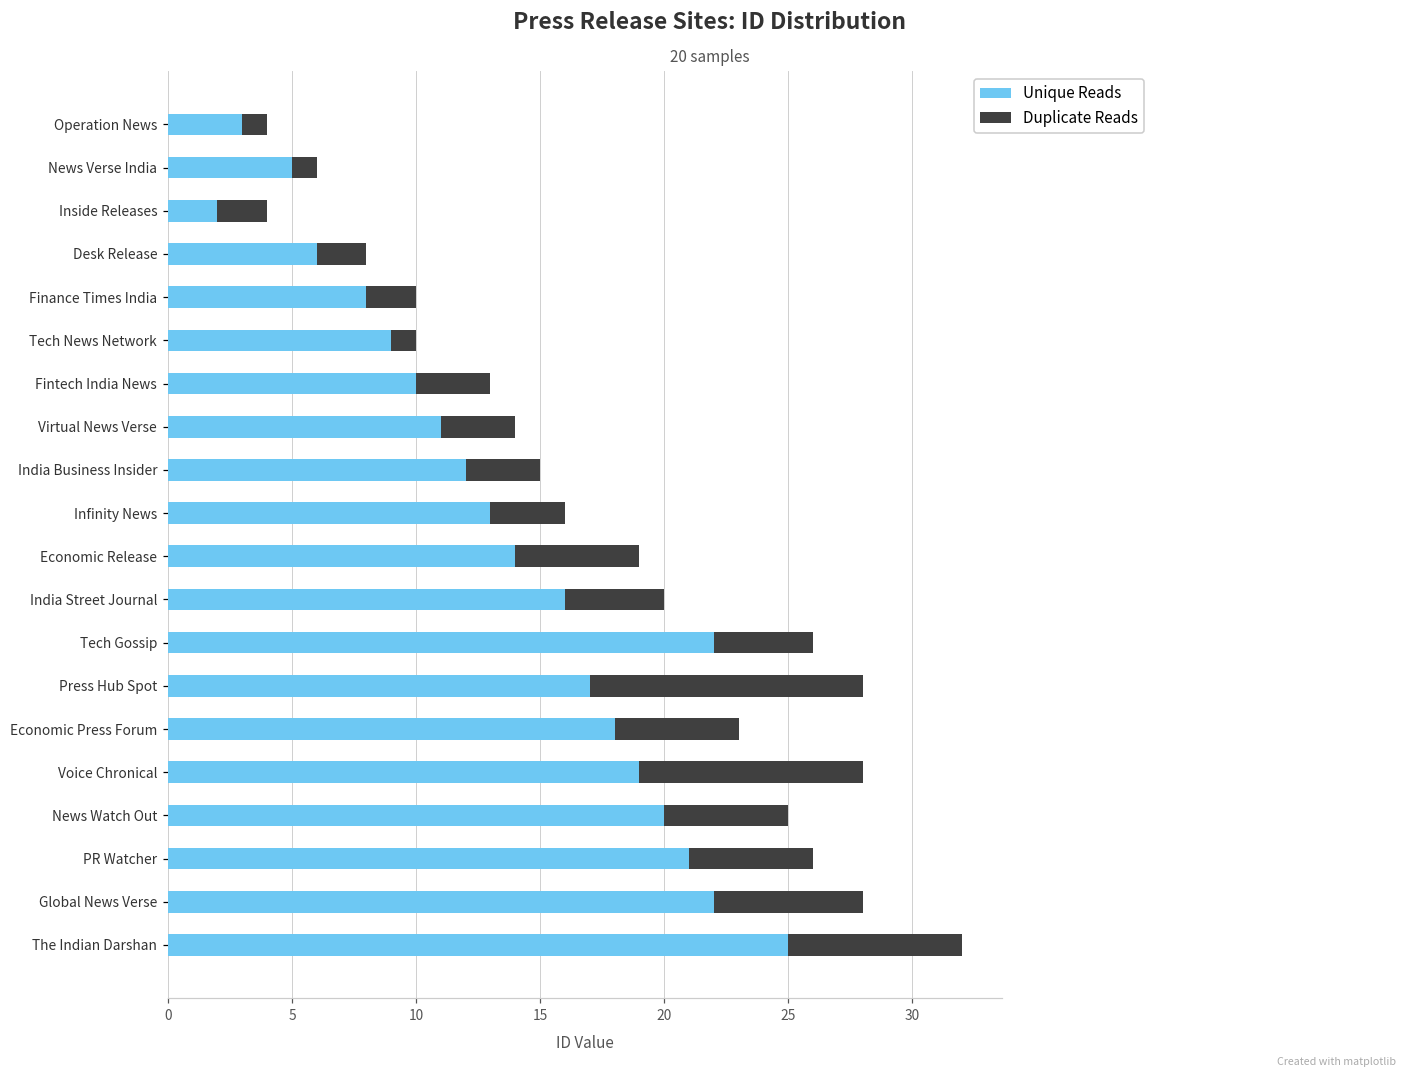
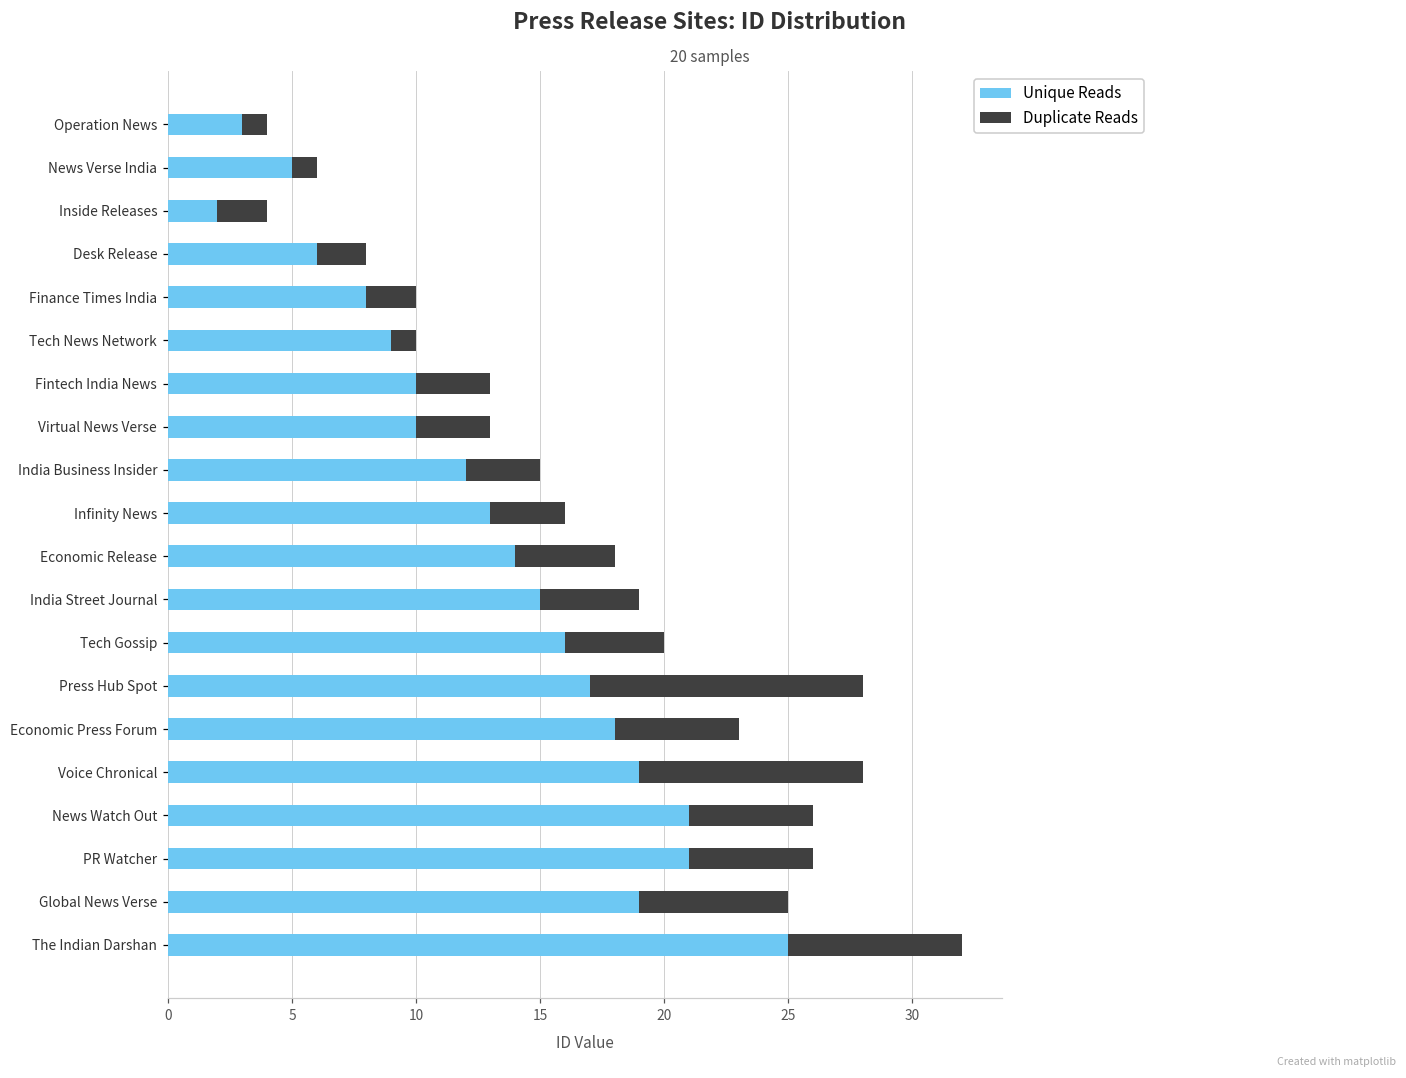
Unique Reads, Virtual News Verse: 11 -> 10
Duplicate Reads, Economic Release: 5 -> 4
Unique Reads, India Street Journal: 16 -> 15
Unique Reads, Tech Gossip: 22 -> 16
Unique Reads, News Watch Out: 20 -> 21
Unique Reads, Global News Verse: 22 -> 19
